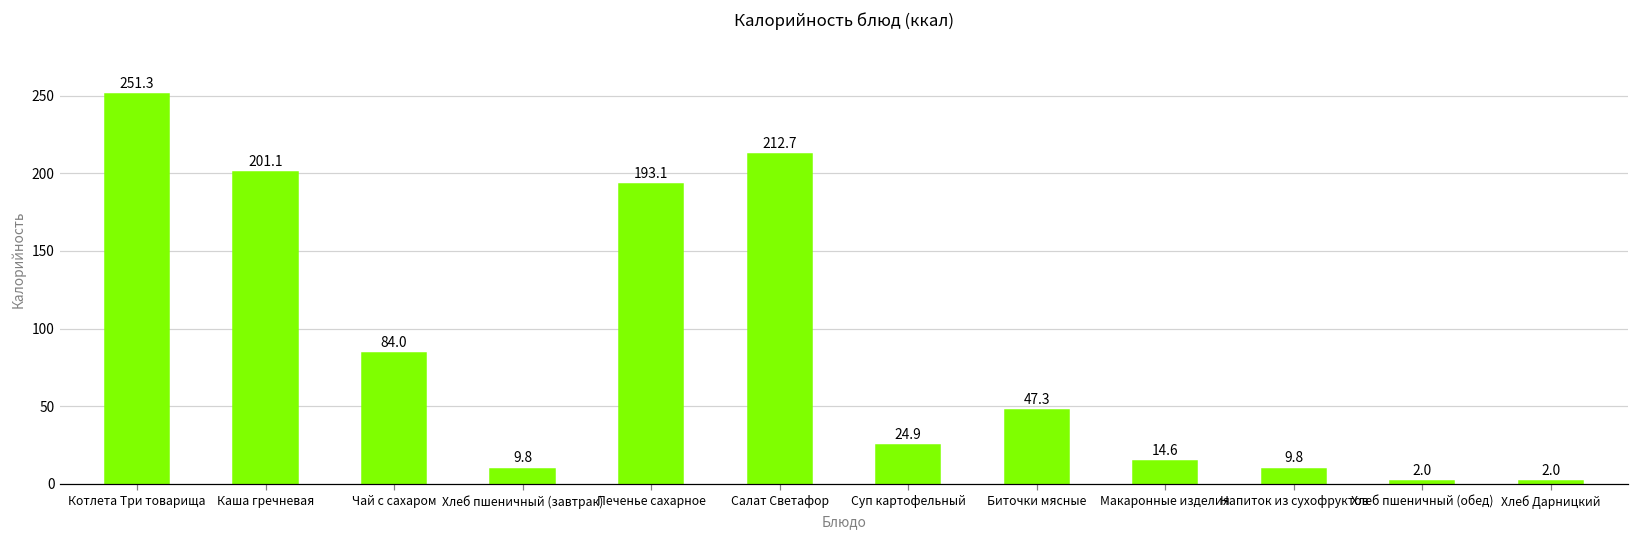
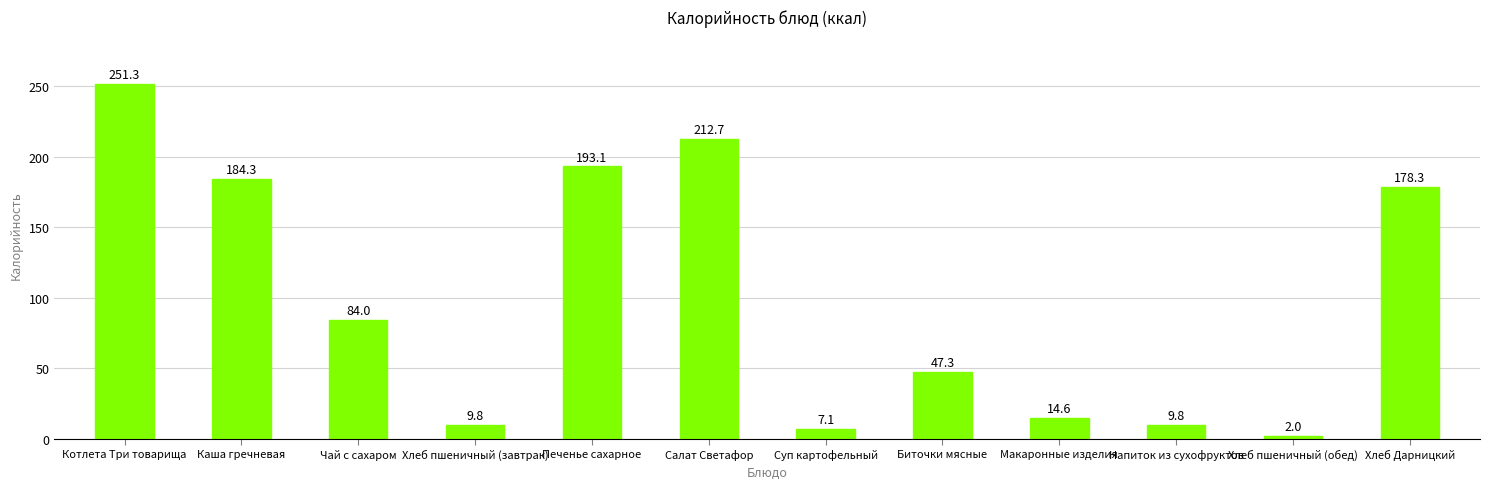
Каша гречневая: 201.1 -> 184.3
Суп картофельный: 24.9 -> 7.1
Хлеб Дарницкий: 2.0 -> 178.3
